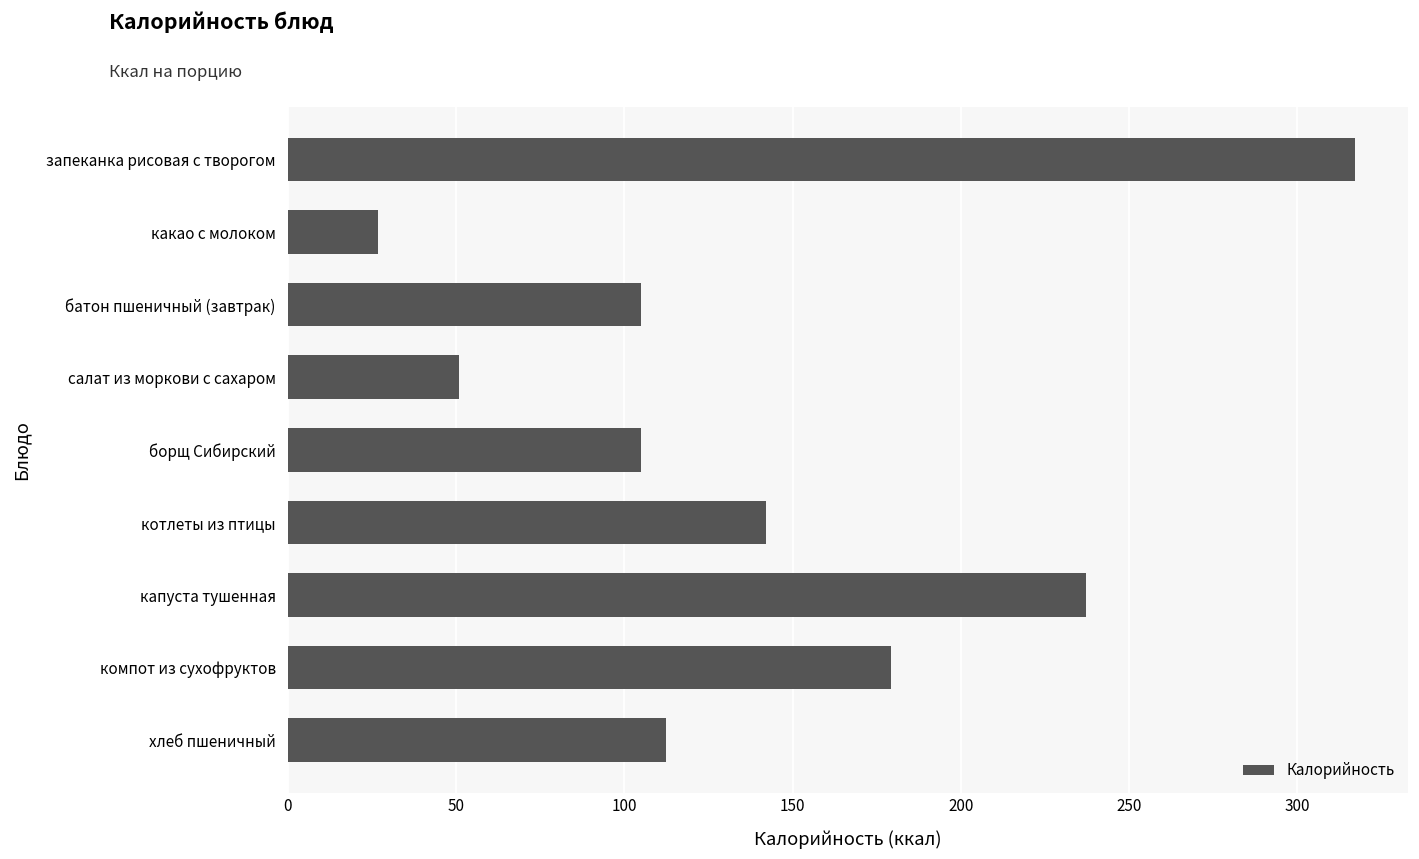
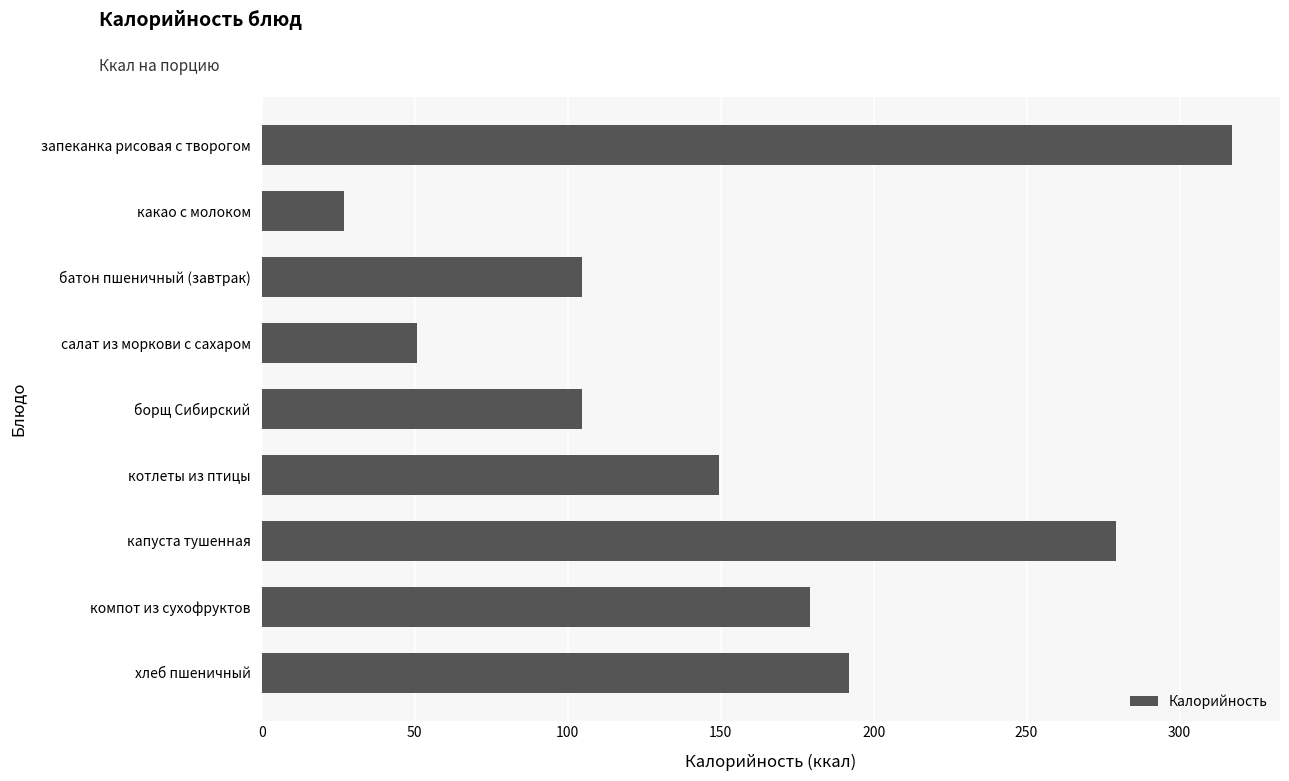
котлеты из птицы: 142 -> 150
капуста тушенная: 237 -> 279
хлеб пшеничный: 113 -> 192
